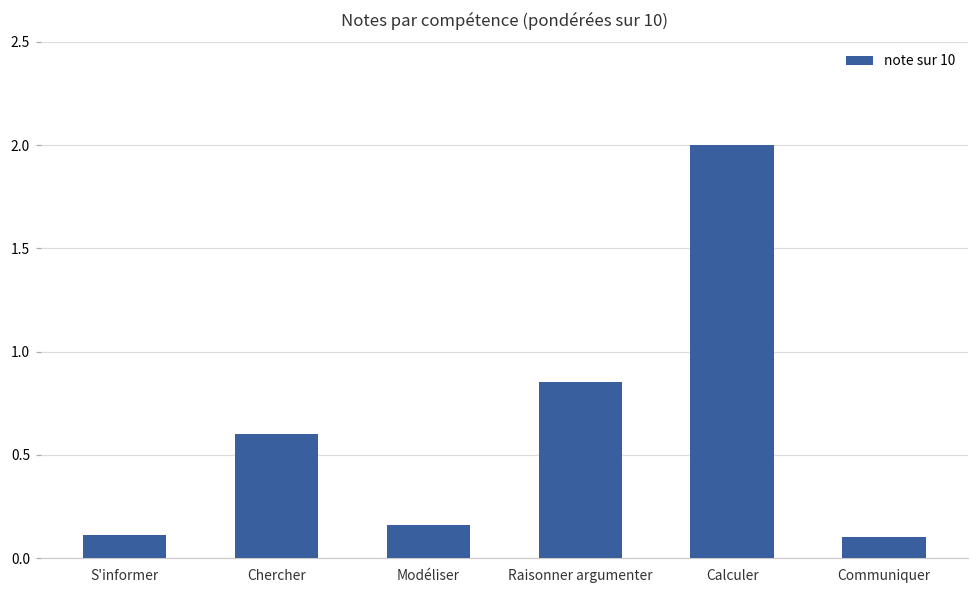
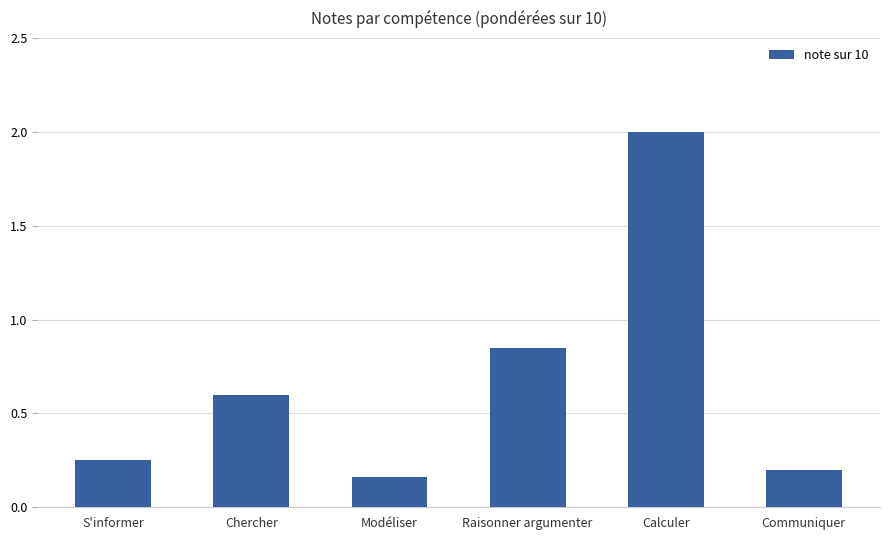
S'informer: 0.11 -> 0.25
Communiquer: 0.1 -> 0.2
